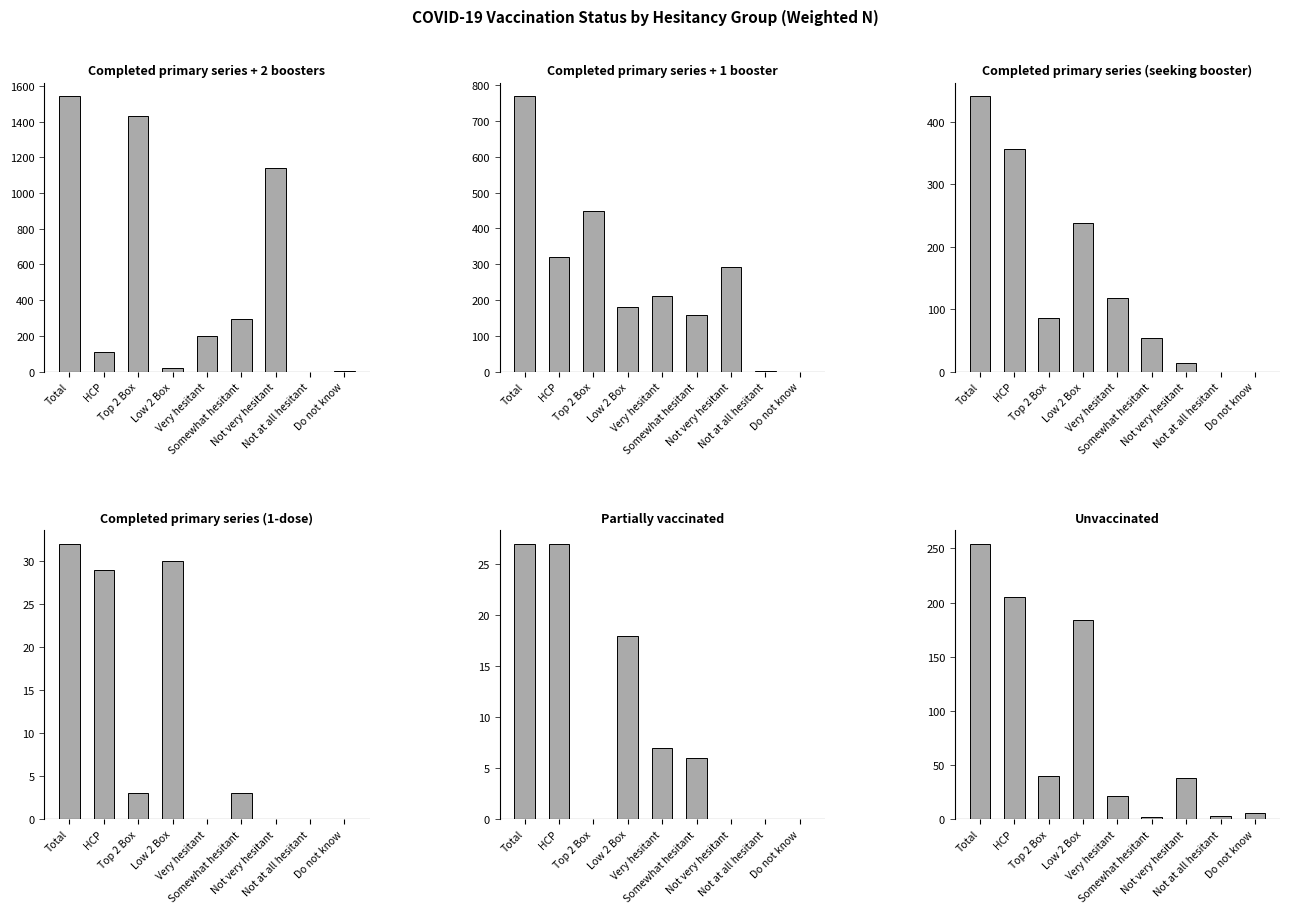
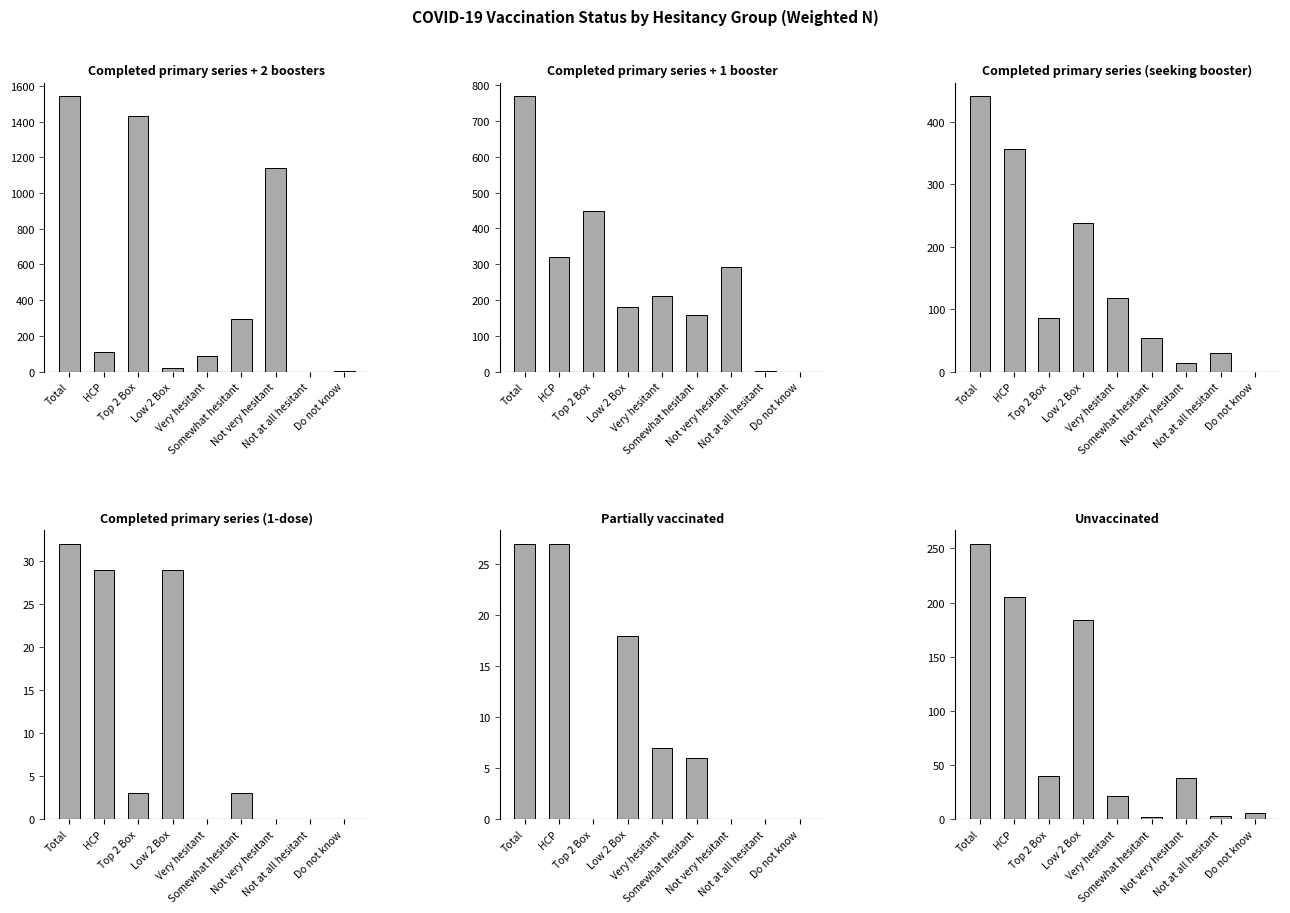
Completed primary series + 2 boosters, Very hesitant: 200 -> 90
Completed primary series (seeking booster), Not at all hesitant: 0 -> 30
Completed primary series (1-dose), Low 2 Box: 30 -> 29
